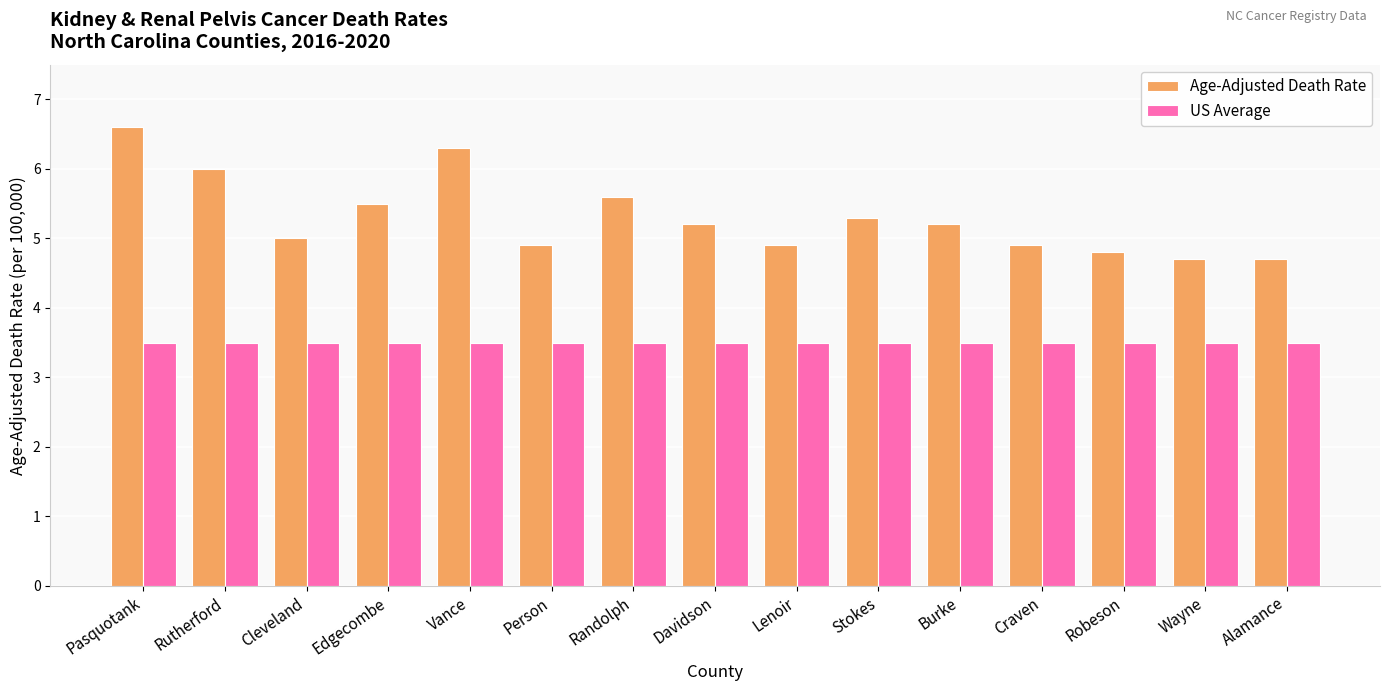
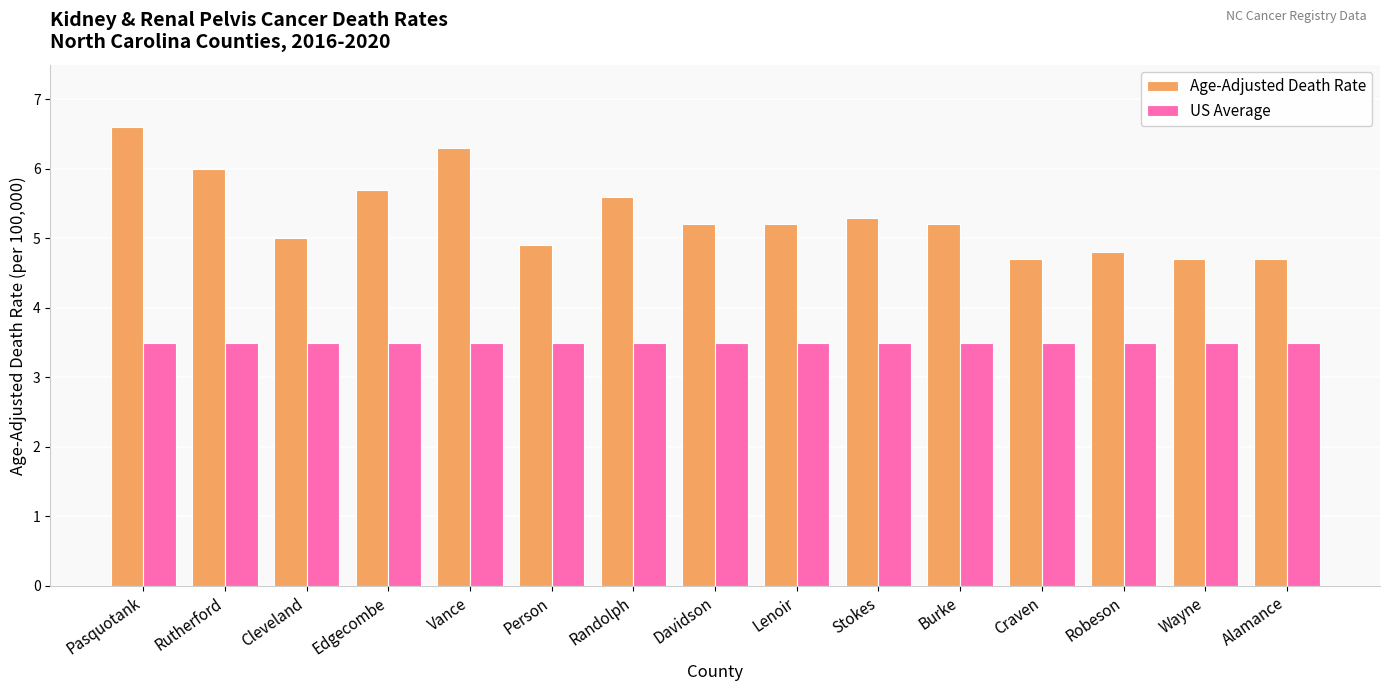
Age-Adjusted Death Rate, Edgecombe: 5.5 -> 5.7
Age-Adjusted Death Rate, Lenoir: 4.9 -> 5.2
Age-Adjusted Death Rate, Craven: 4.9 -> 4.7
